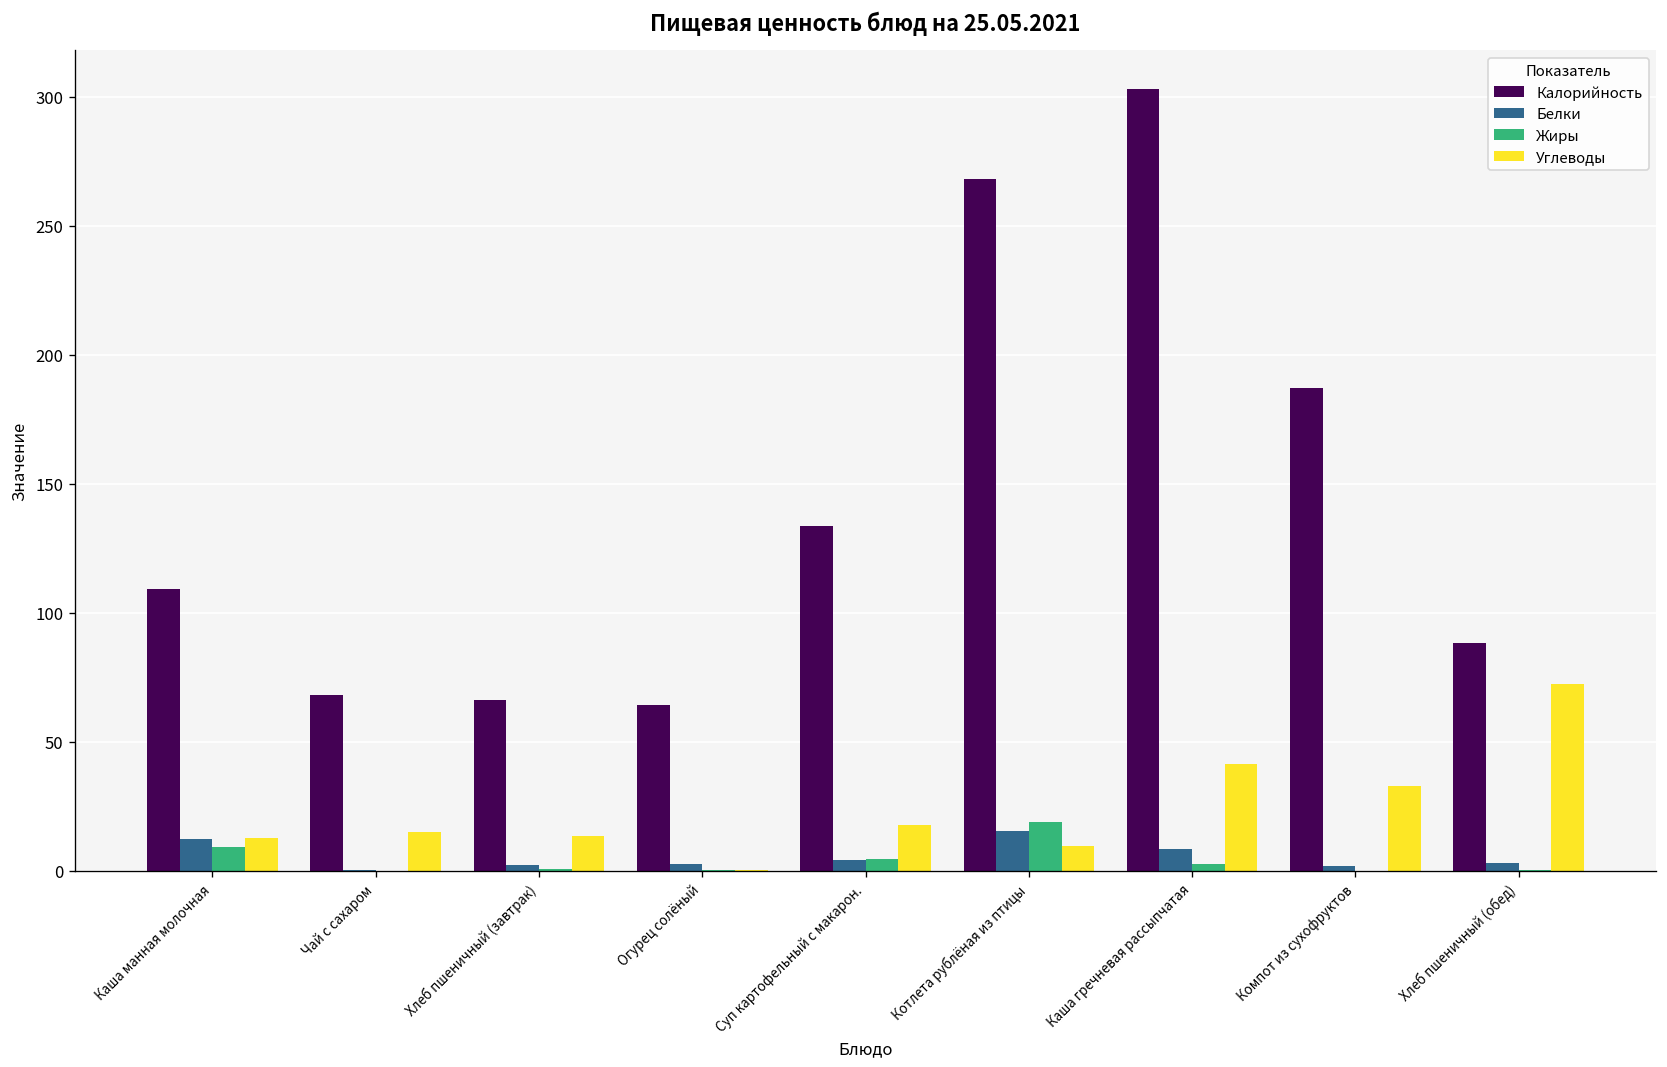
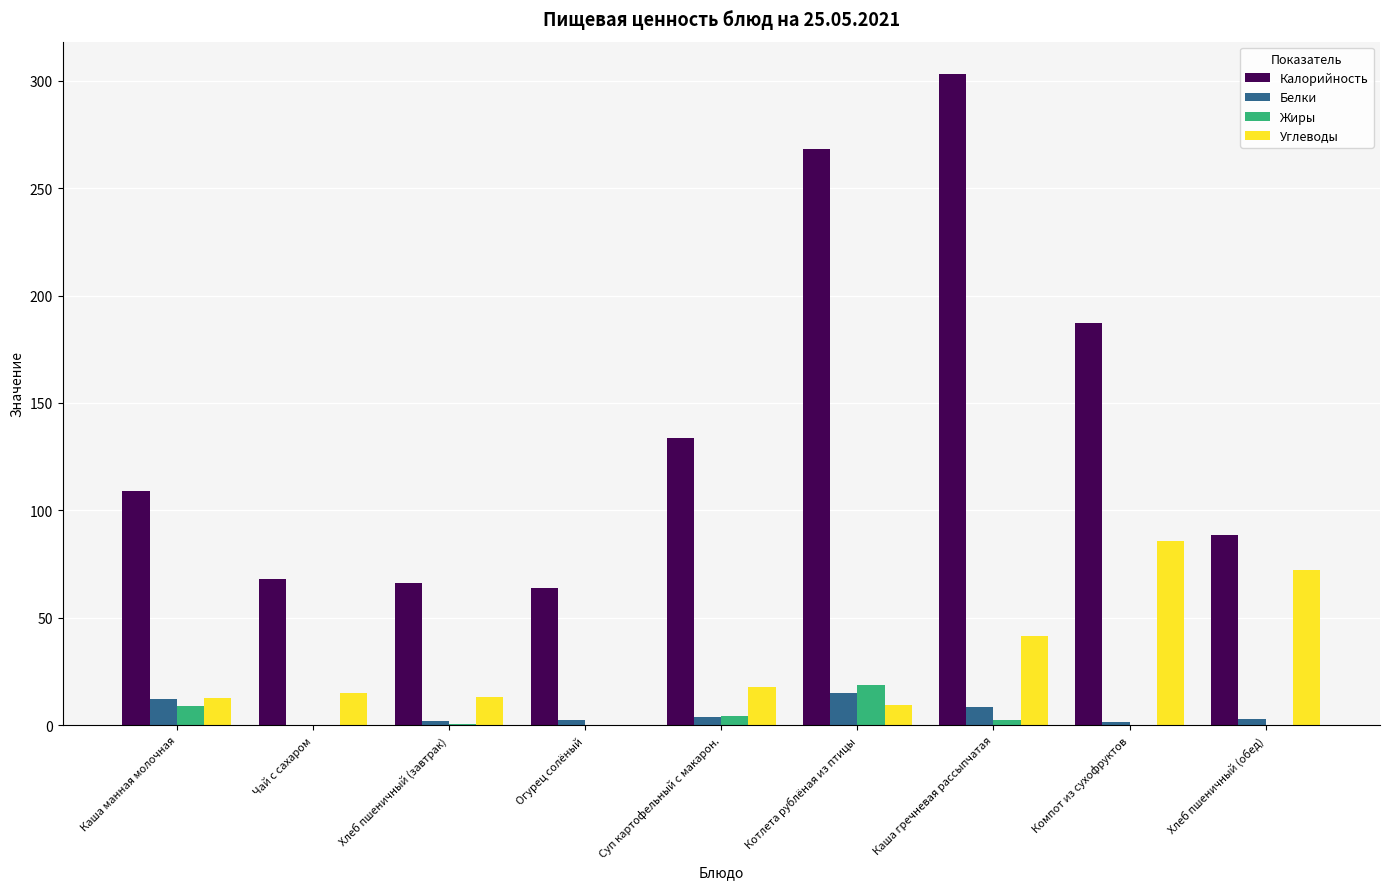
Углеводы, Компот из сухофруктов: 33 -> 86
